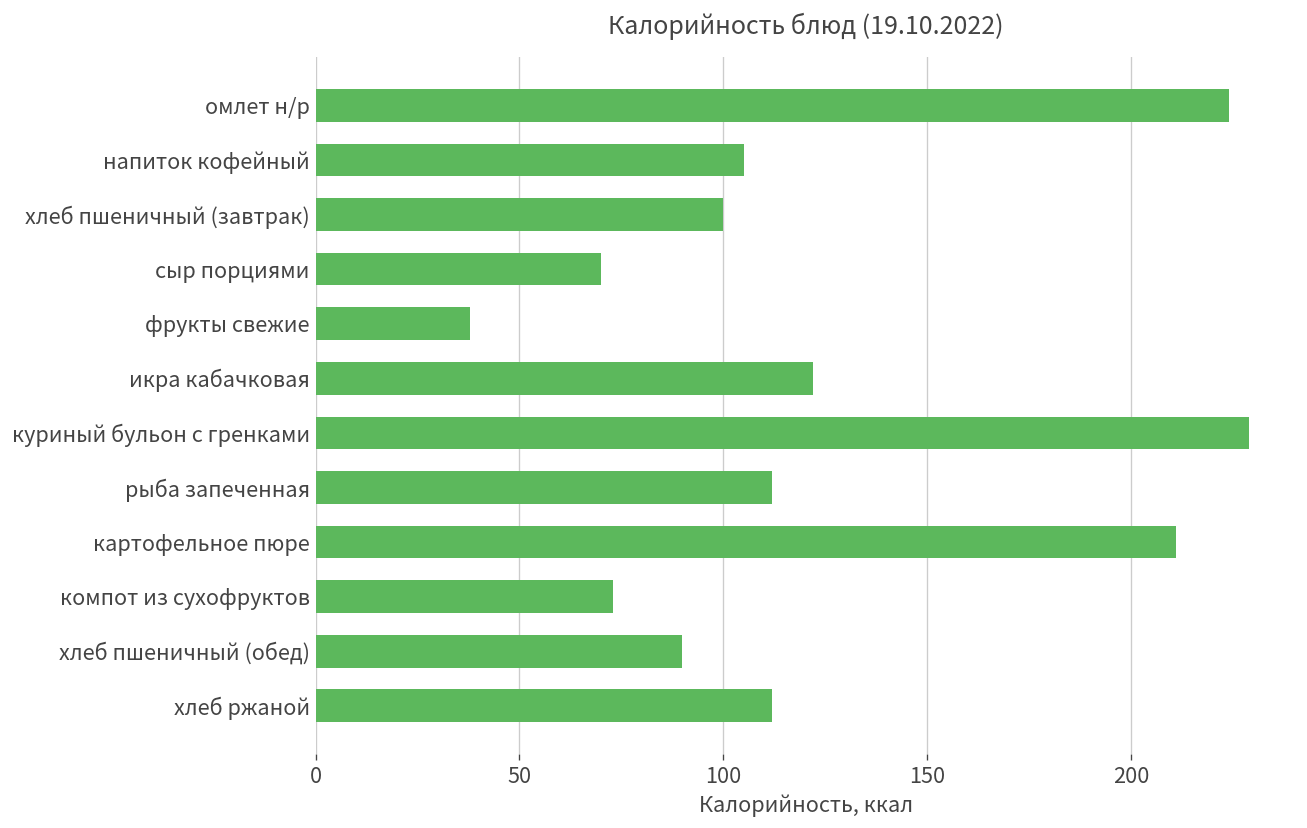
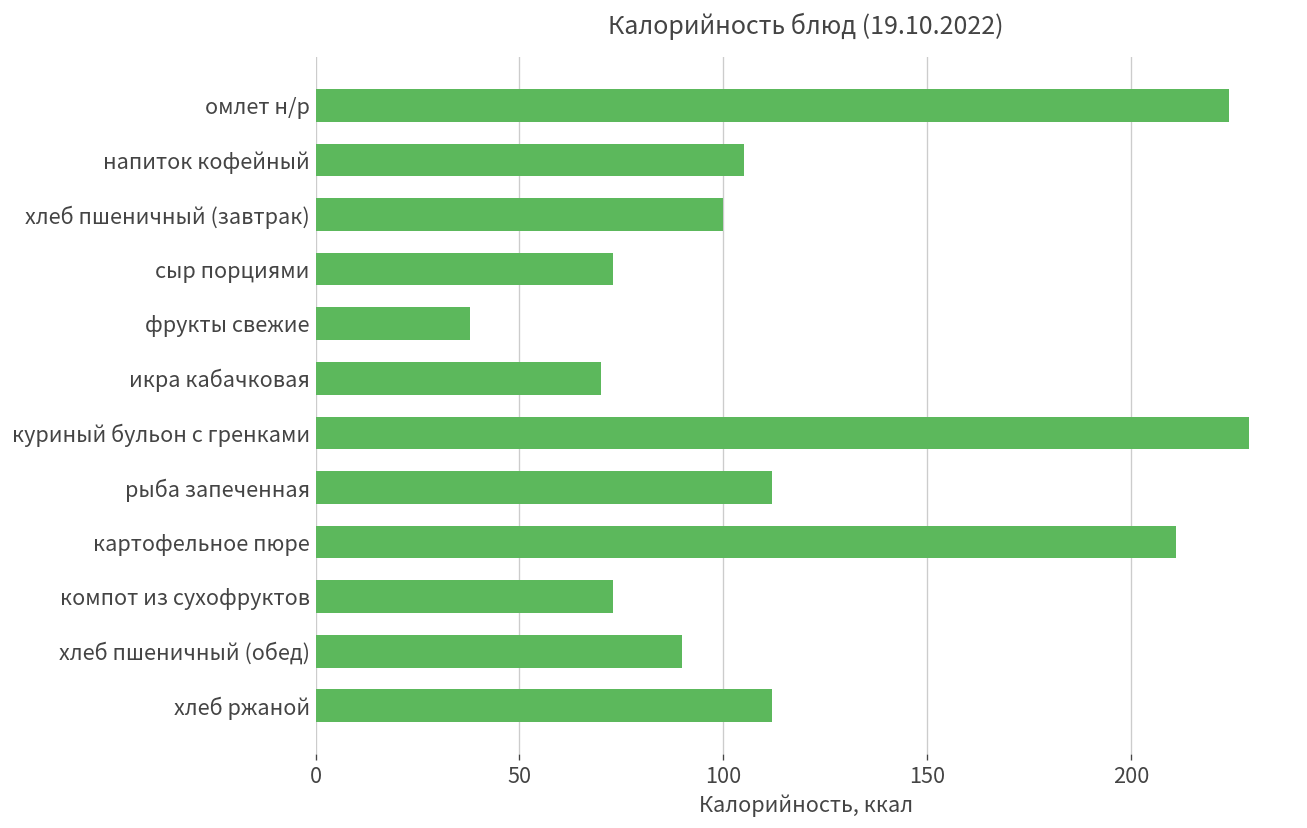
сыр порциями: 70 -> 73
икра кабачковая: 122 -> 70
